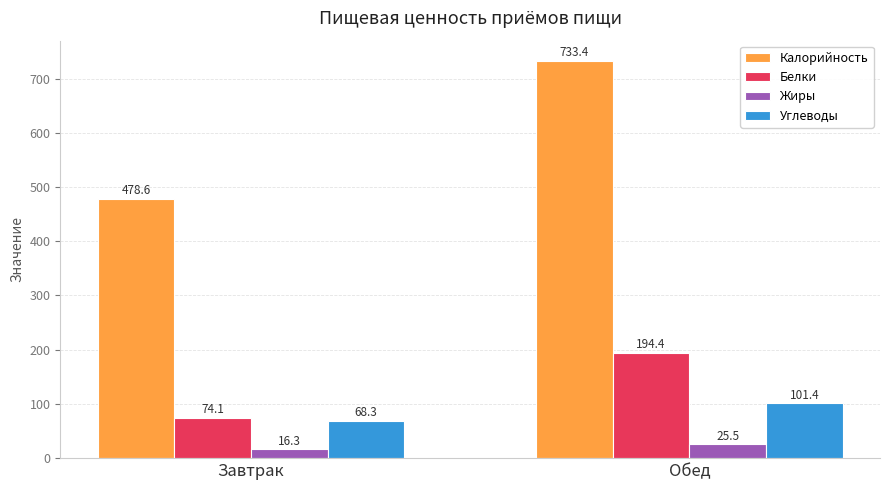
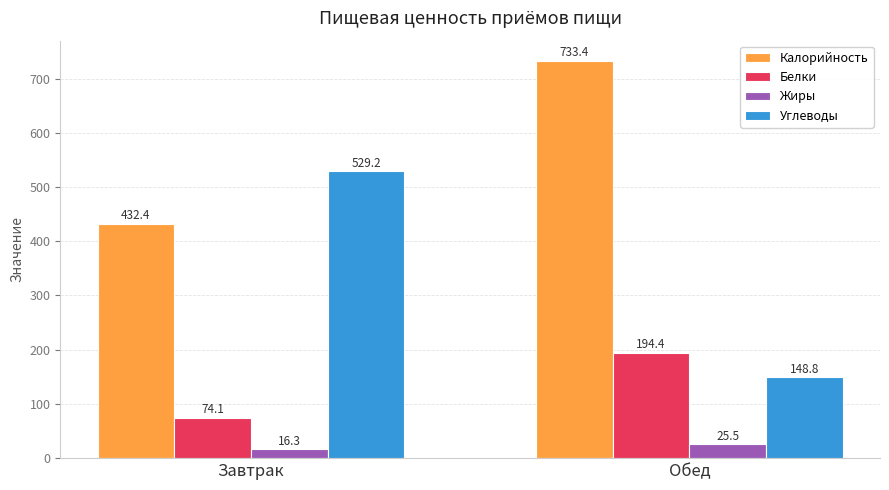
Калорийность, Завтрак: 478.6 -> 432.4
Углеводы, Завтрак: 68.3 -> 529.2
Углеводы, Обед: 101.4 -> 148.8
